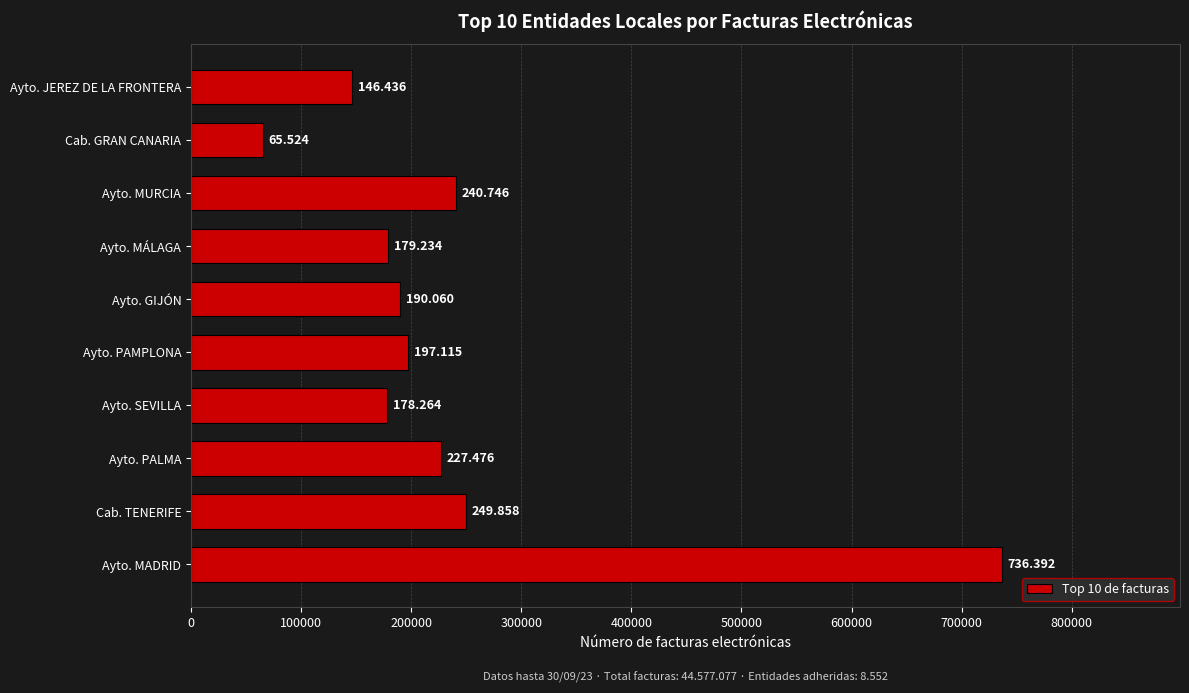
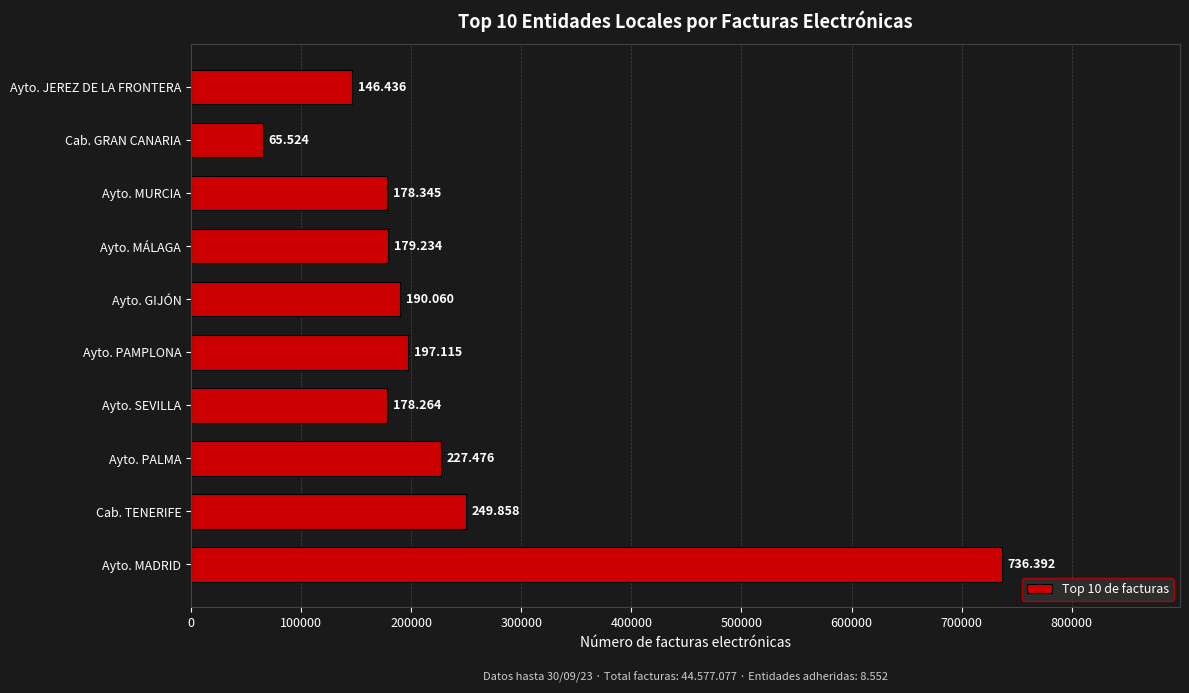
Ayto. MURCIA: 240.746 -> 178.345
